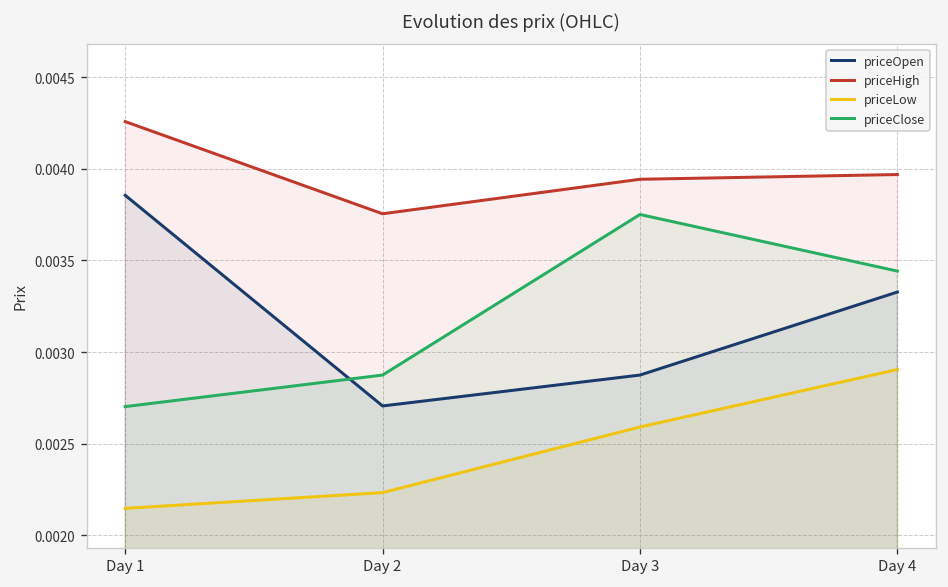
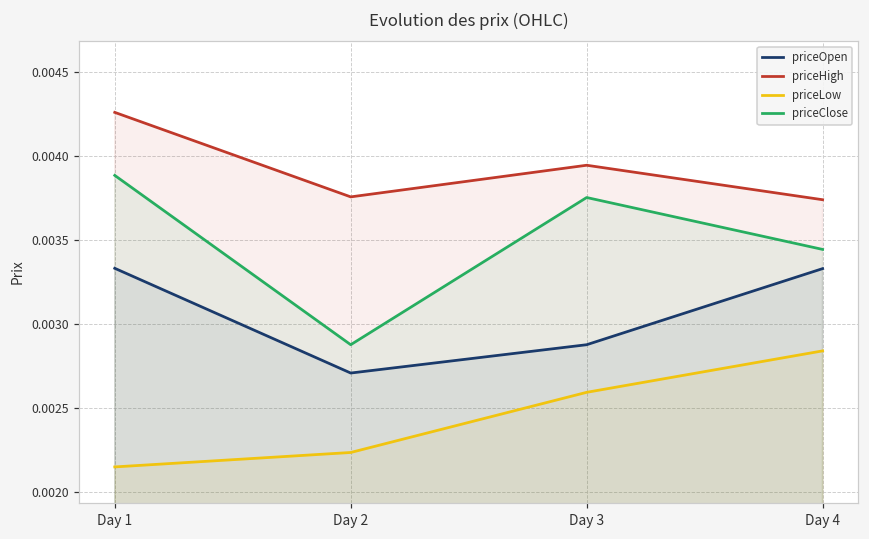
priceOpen, Day 1: 0.00386 -> 0.00333
priceClose, Day 1: 0.00270 -> 0.00388
priceHigh, Day 4: 0.00397 -> 0.00374
priceLow, Day 4: 0.00290 -> 0.00284
